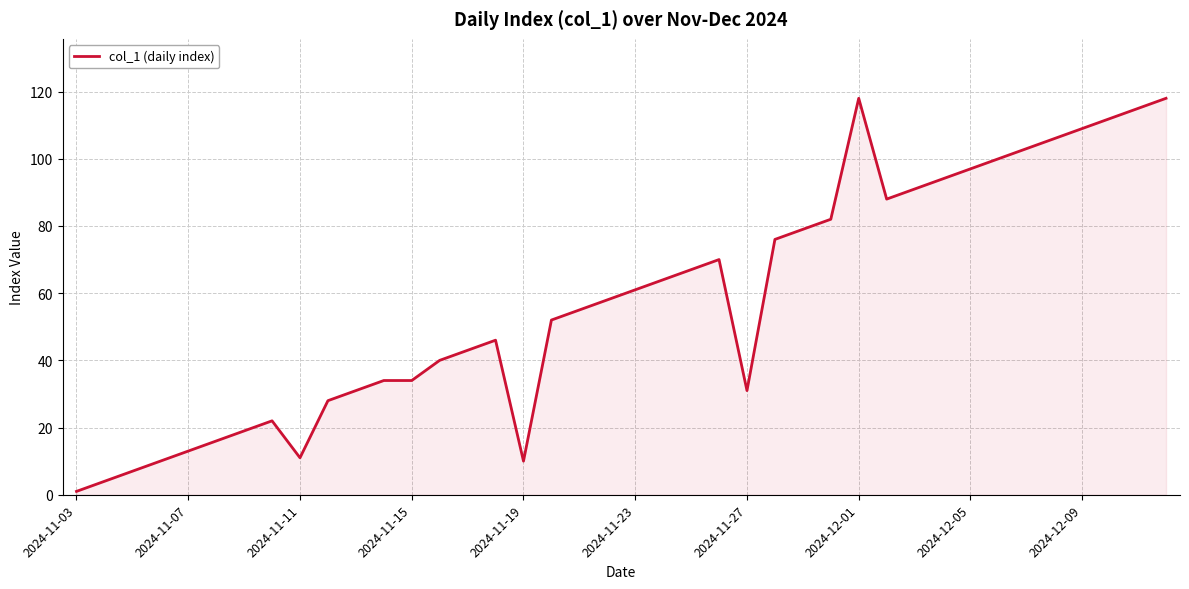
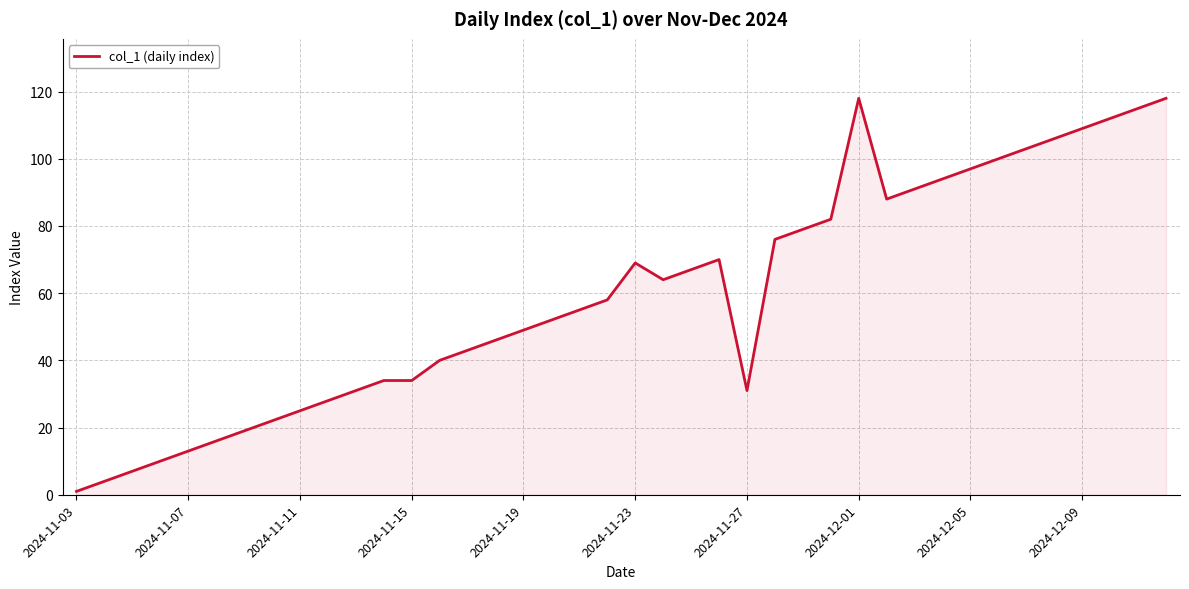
2024-11-11: 11 -> 25
2024-11-19: 10 -> 49
2024-11-23: 61 -> 69
